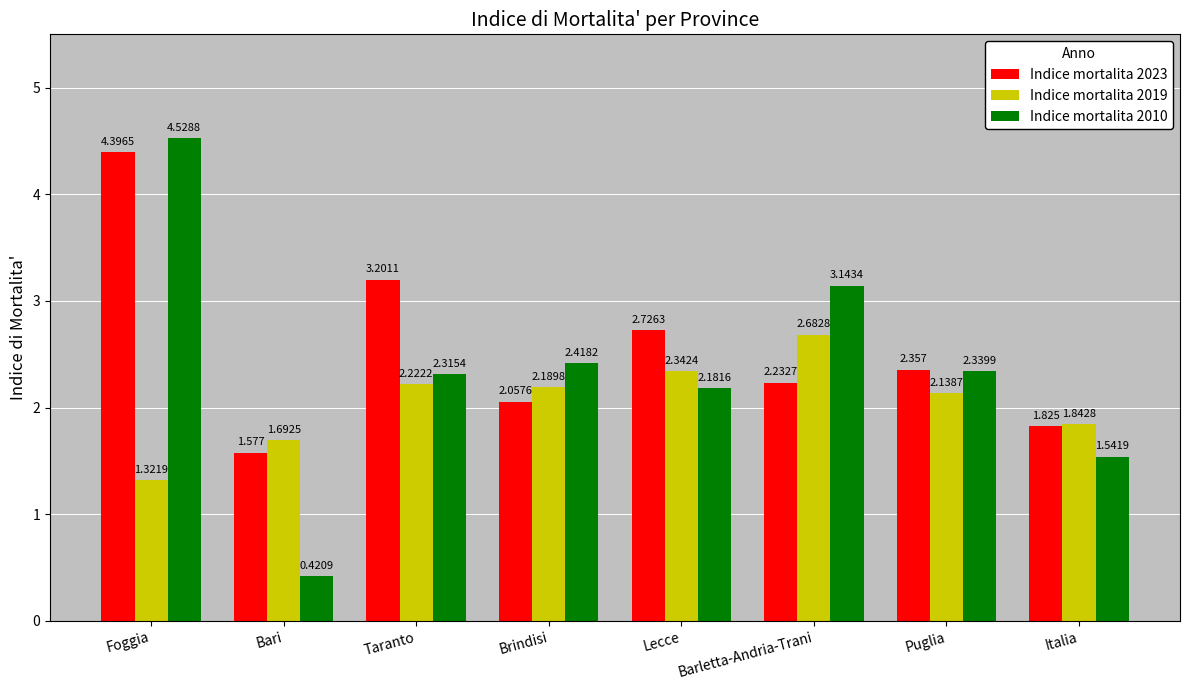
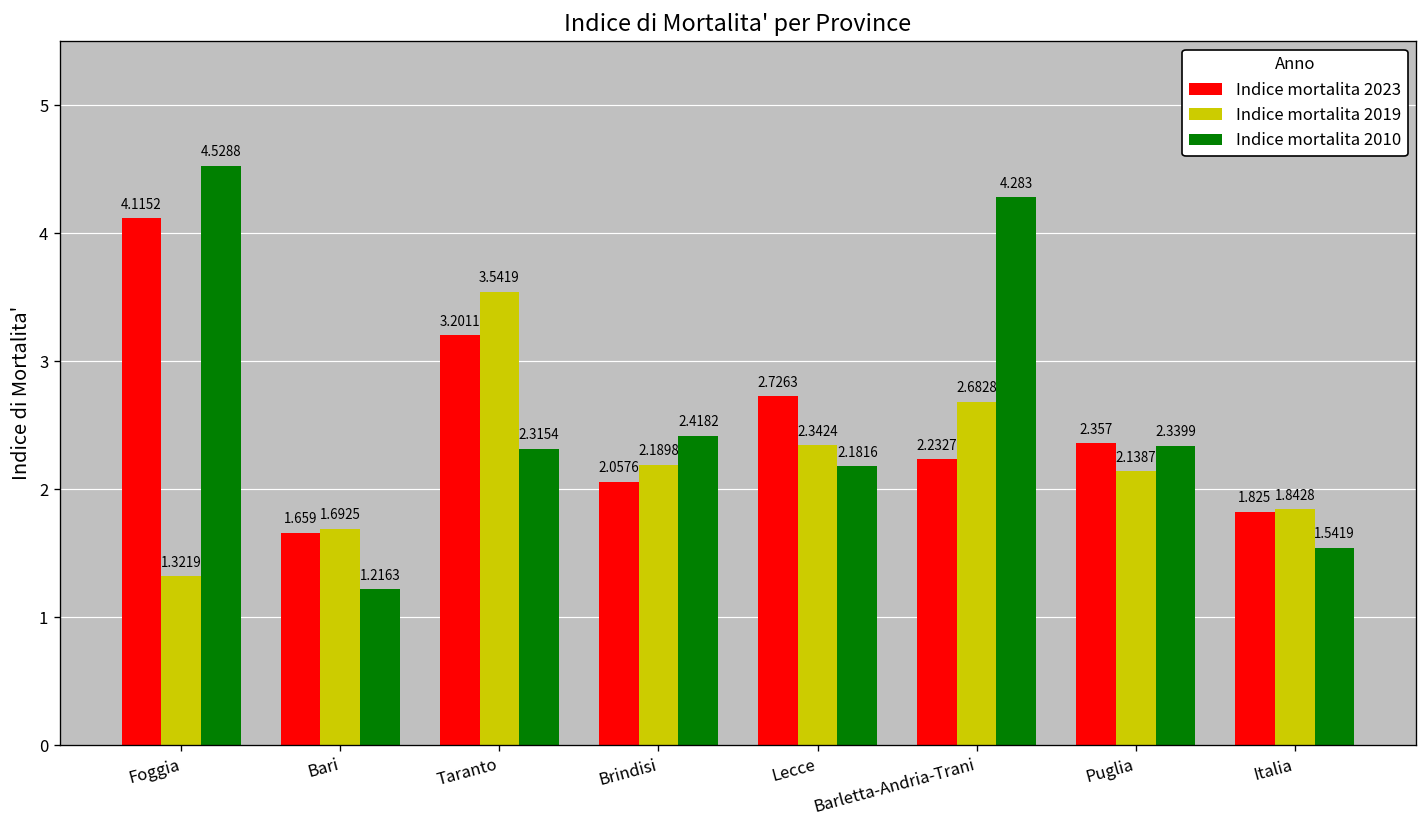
Indice mortalita 2023, Foggia: 4.3965 -> 4.1152
Indice mortalita 2023, Bari: 1.577 -> 1.659
Indice mortalita 2010, Bari: 0.4209 -> 1.2163
Indice mortalita 2019, Taranto: 2.2222 -> 3.5419
Indice mortalita 2010, Barletta-Andria-Trani: 3.1434 -> 4.283
